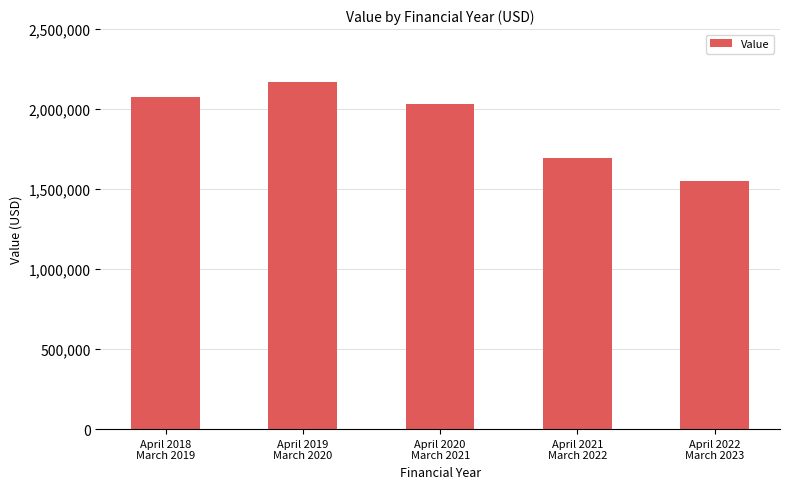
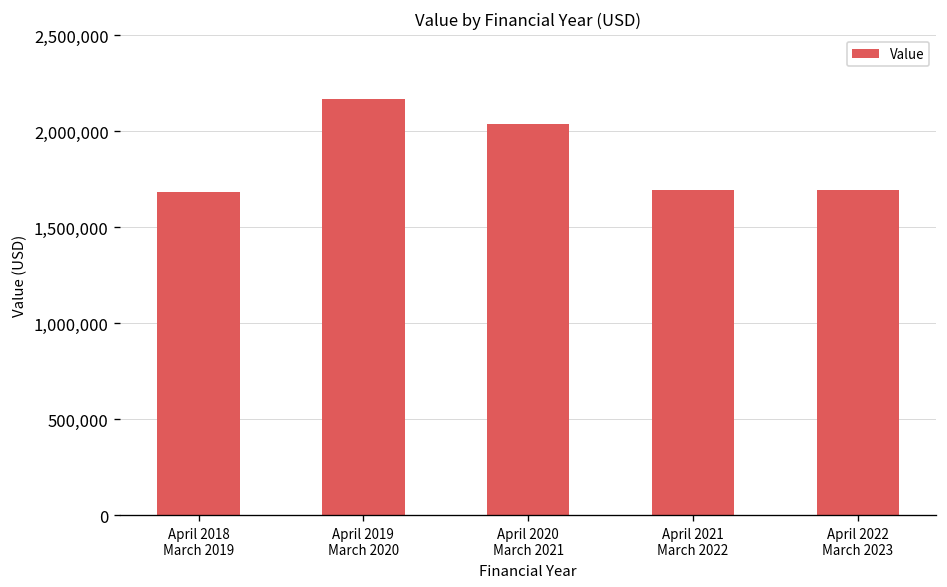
April 2018 March 2019: 2,080,000 -> 1,680,000
April 2022 March 2023: 1,550,000 -> 1,690,000
